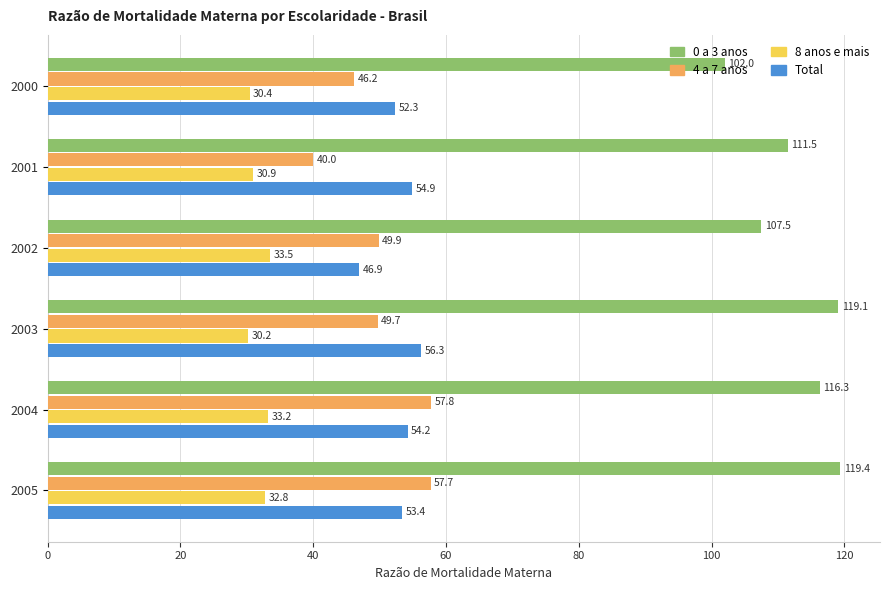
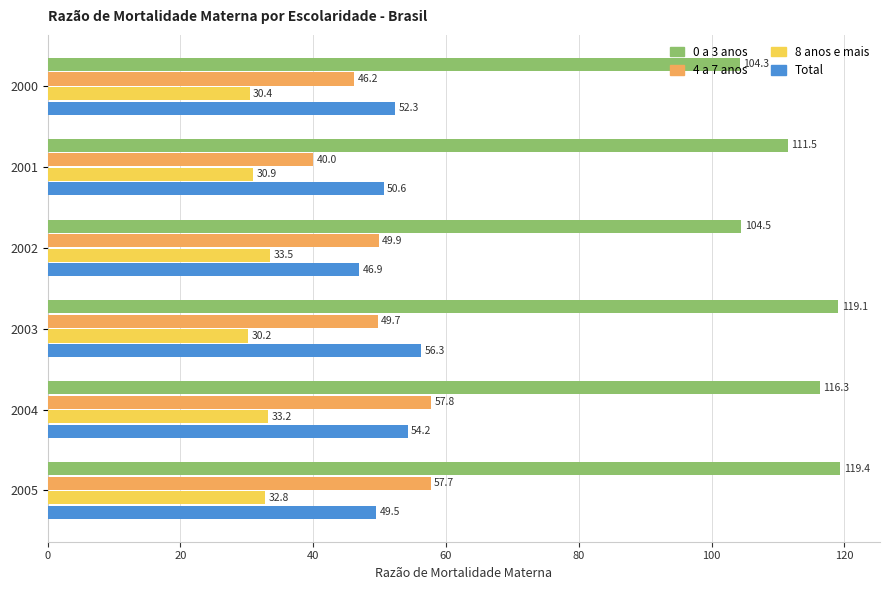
0 a 3 anos, 2000: 102.0 -> 104.3
Total, 2001: 54.9 -> 50.6
0 a 3 anos, 2002: 107.5 -> 104.5
Total, 2005: 53.4 -> 49.5
